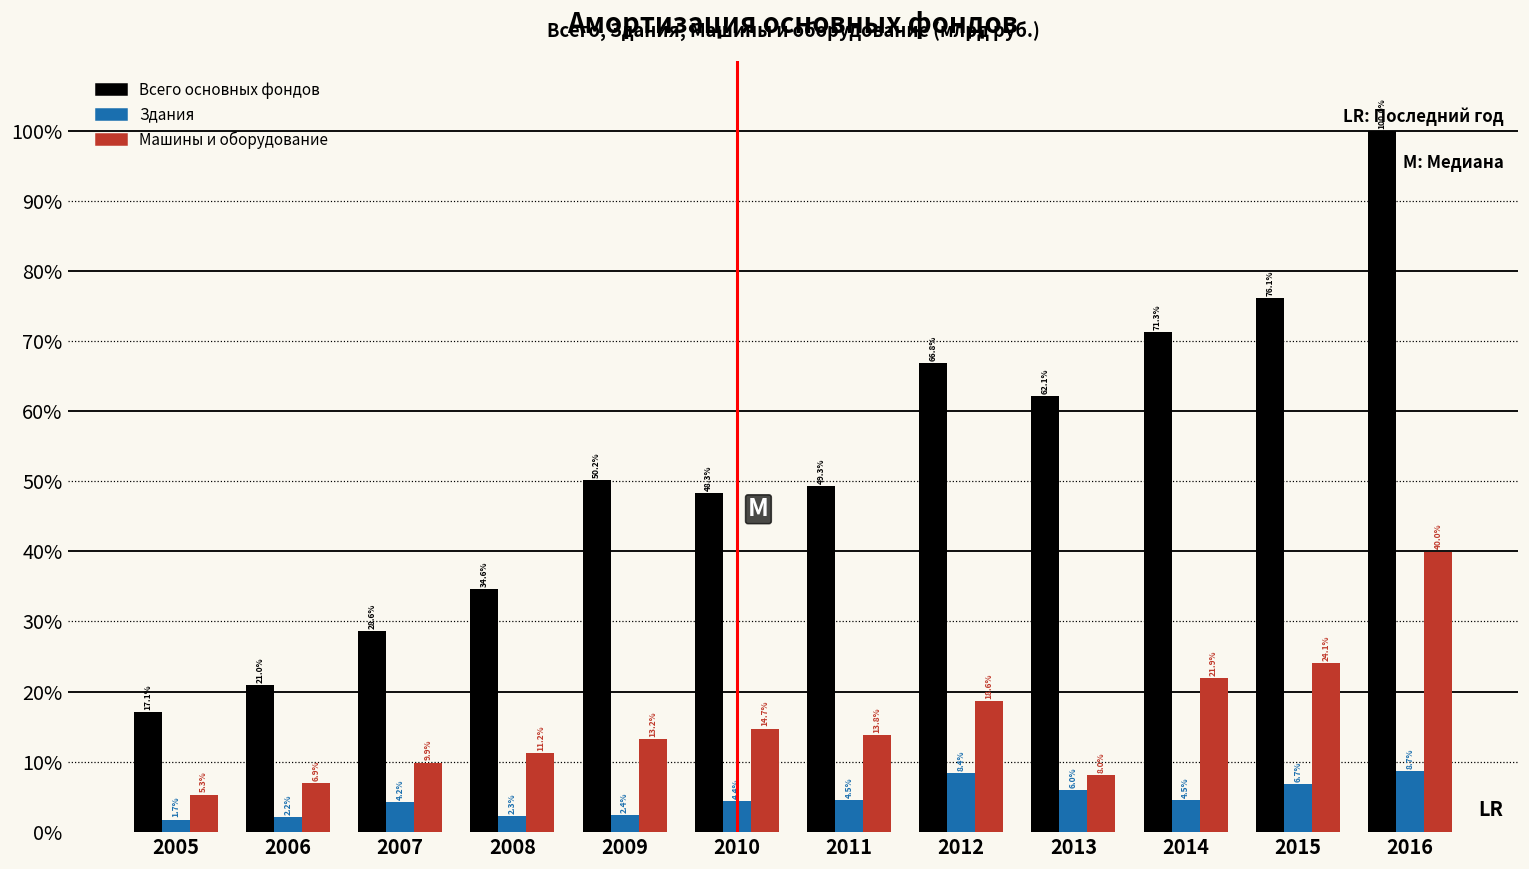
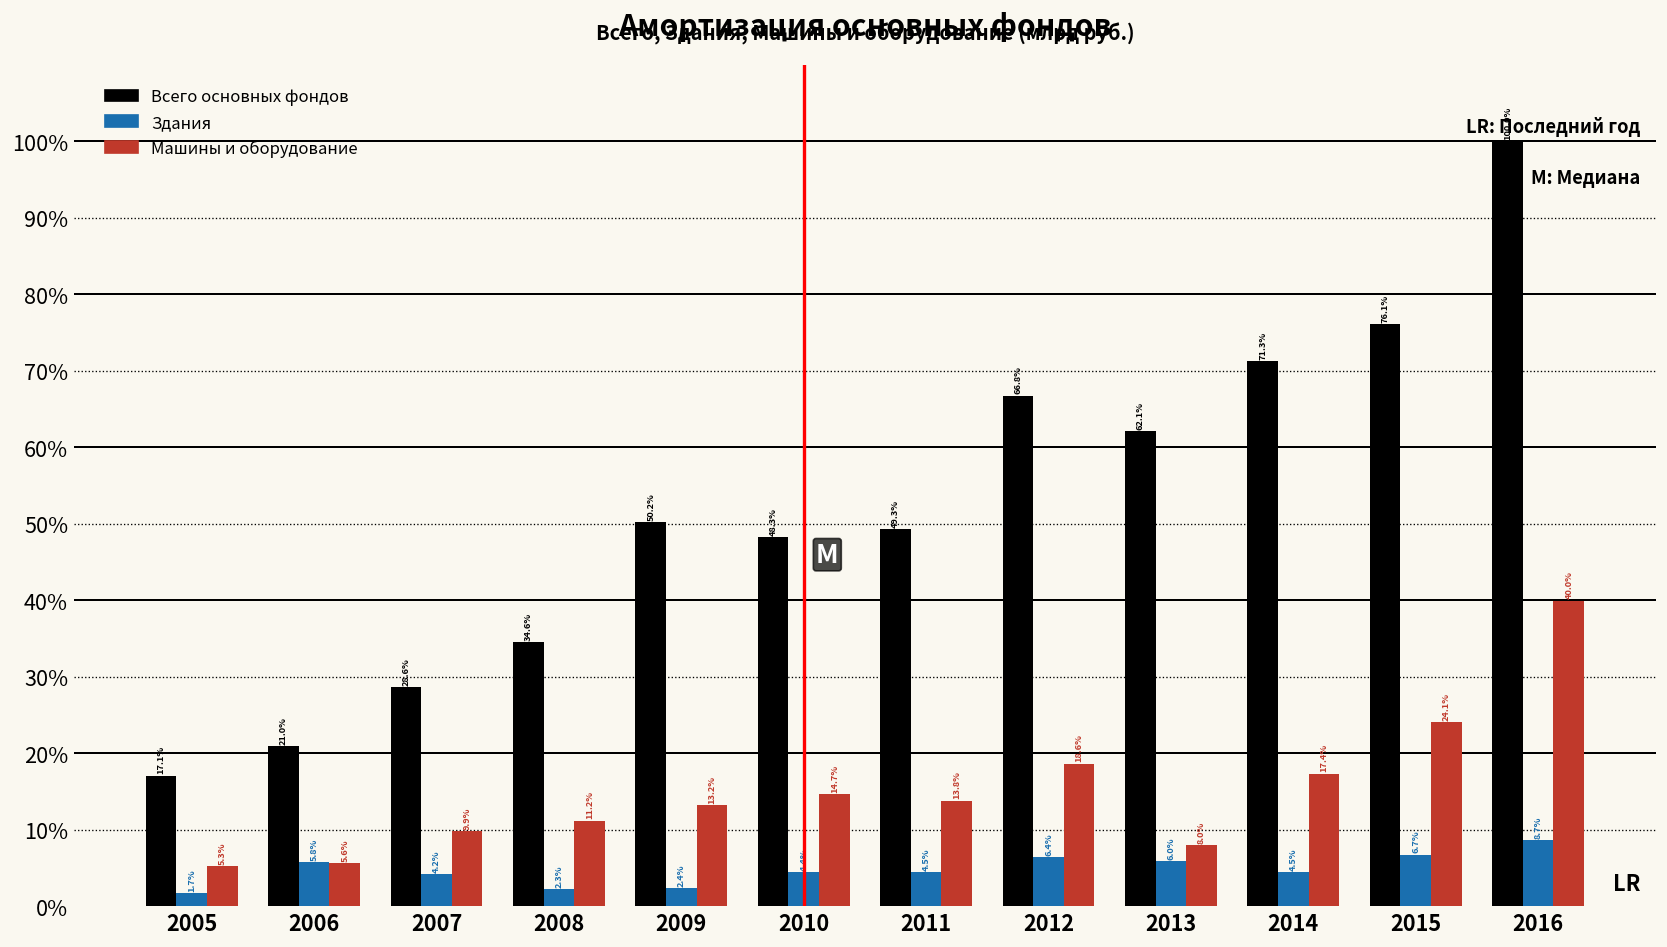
Здания, 2006: 2.2% -> 5.8%
Машины и оборудование, 2006: 6.9% -> 5.6%
Здания, 2012: 8.4% -> 6.4%
Машины и оборудование, 2014: 21.9% -> 17.4%
